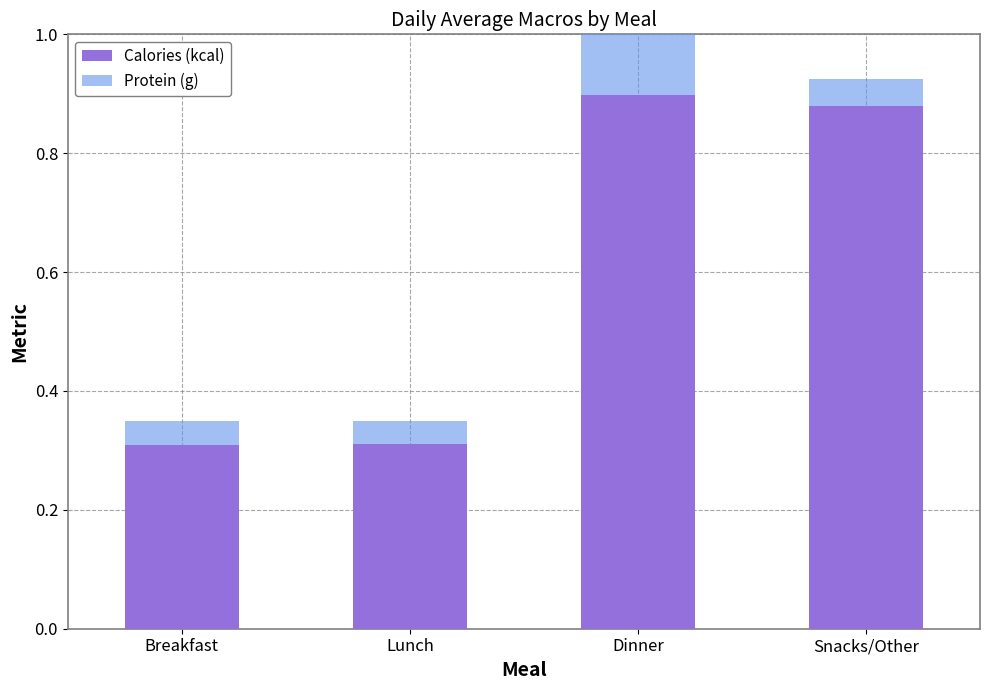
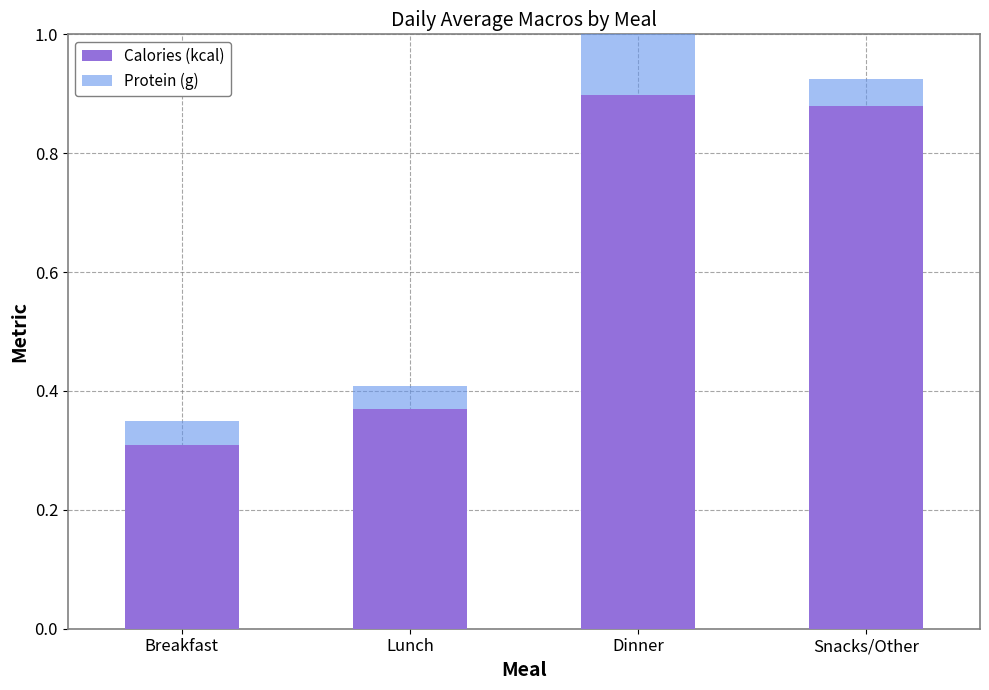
Calories (kcal), Lunch: 0.31 -> 0.37
